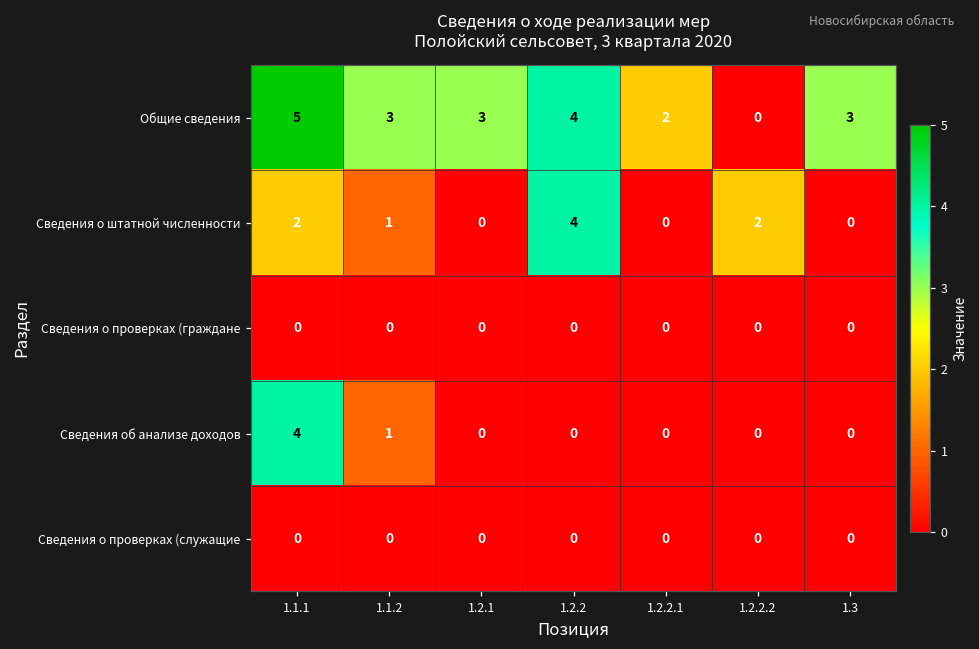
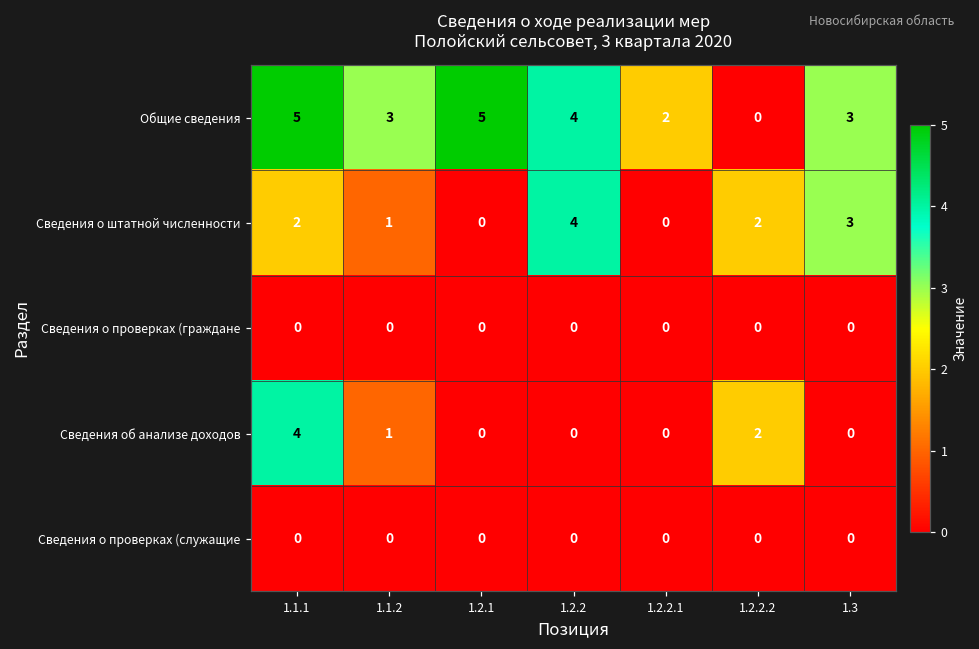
Общие сведения, 1.2.1: 3 -> 5
Сведения о штатной численности, 1.3: 0 -> 3
Сведения об анализе доходов, 1.2.2.2: 0 -> 2
